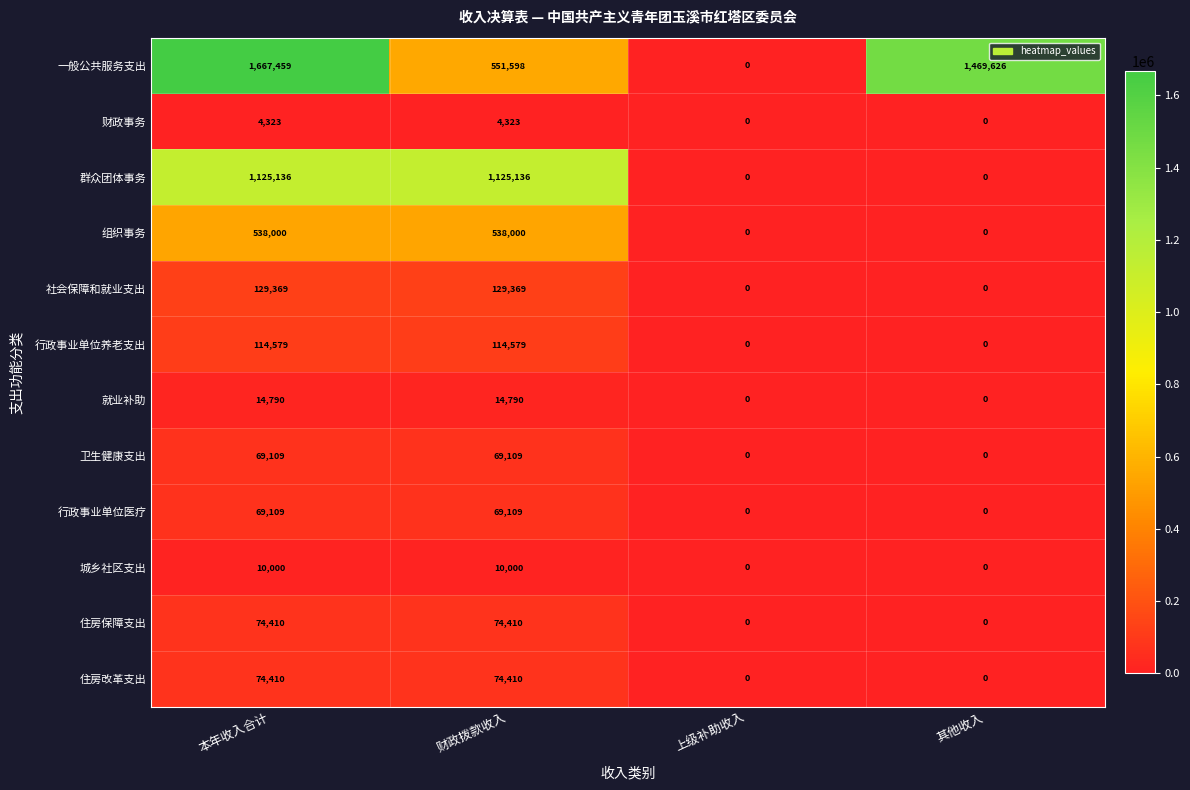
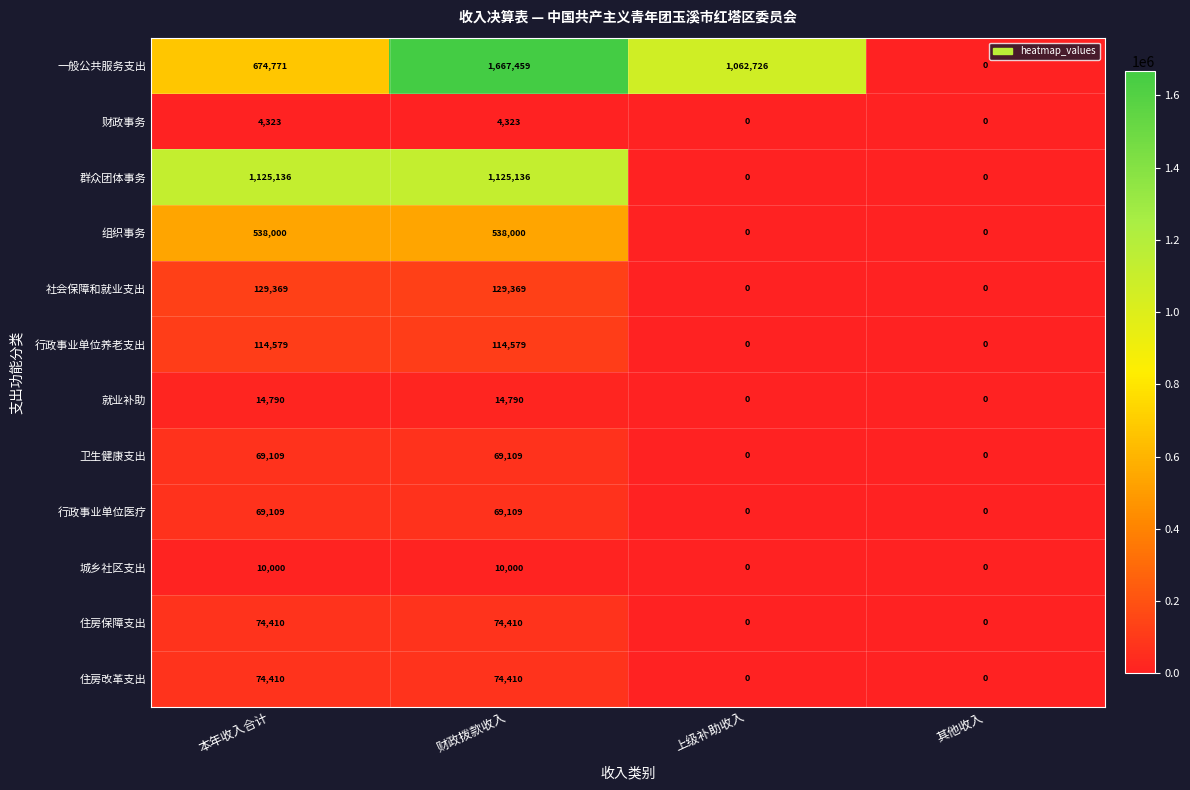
一般公共服务支出, 本年收入合计: 1,667,459 -> 674,771
一般公共服务支出, 财政拨款收入: 551,598 -> 1,667,459
一般公共服务支出, 上级补助收入: 0 -> 1,062,726
一般公共服务支出, 其他收入: 1,469,626 -> 0
